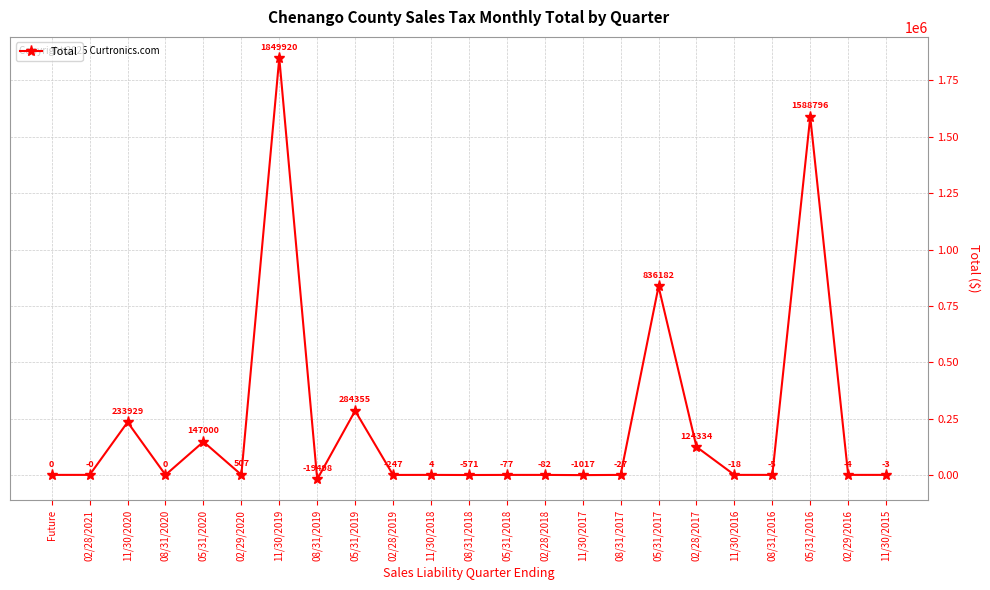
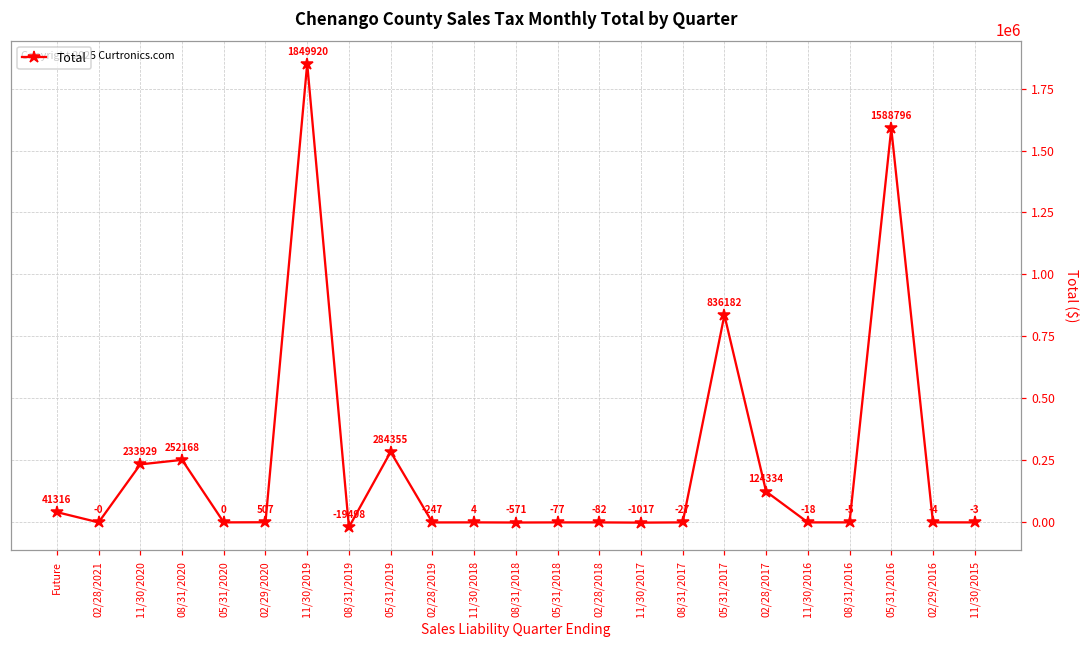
Future: 0 -> 41316
08/31/2020: 0 -> 252168
05/31/2020: 147000 -> 0
